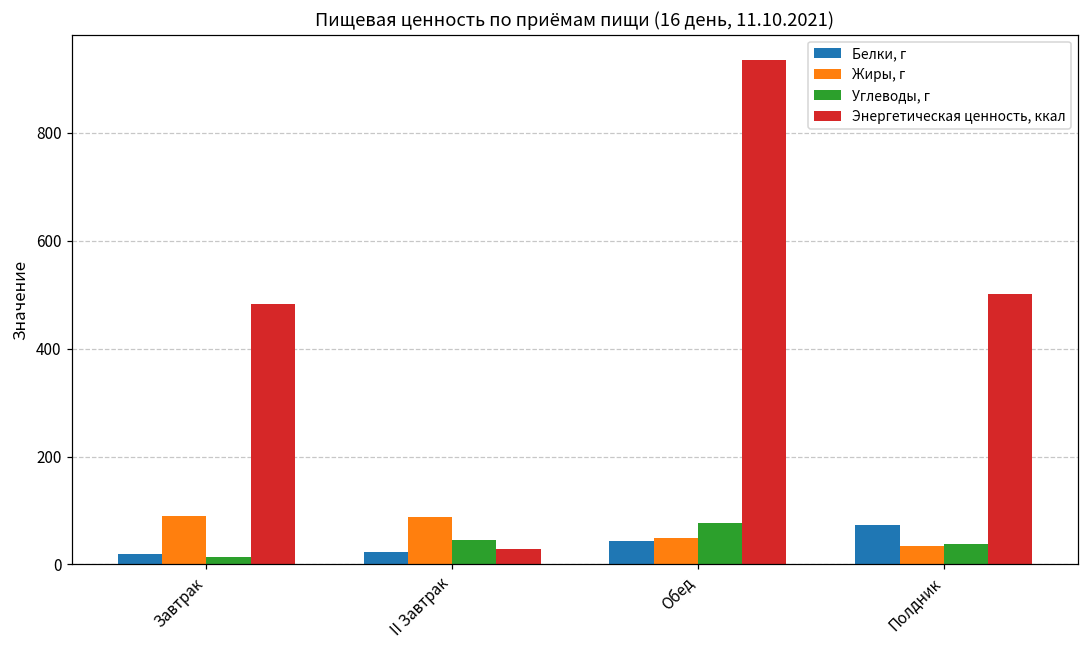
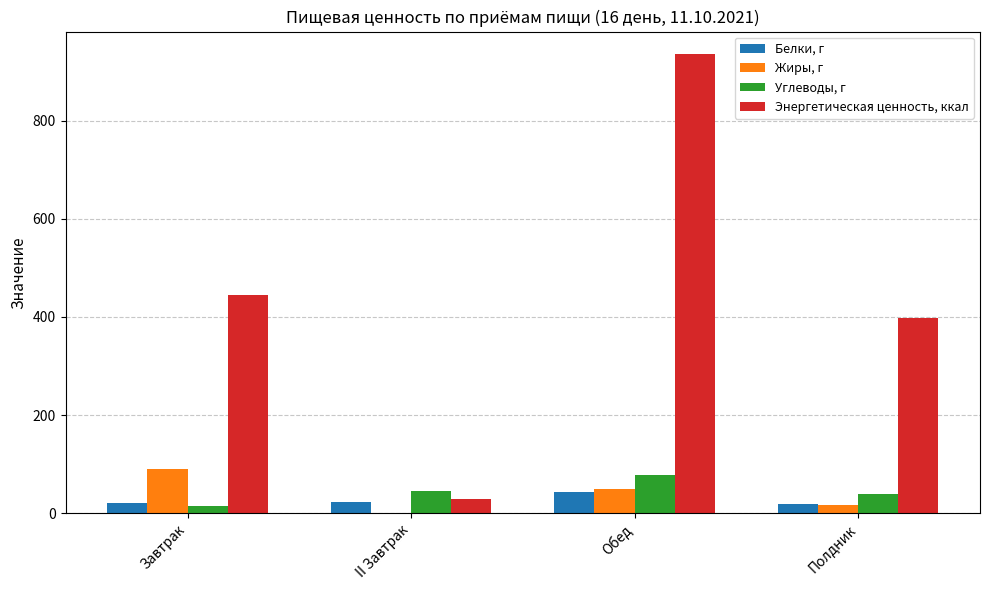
Энергетическая ценность, ккал, Завтрак: 480 -> 450
Жиры, г, II Завтрак: 90 -> 0
Белки, г, Полдник: 70 -> 20
Жиры, г, Полдник: 30 -> 20
Энергетическая ценность, ккал, Полдник: 500 -> 400
